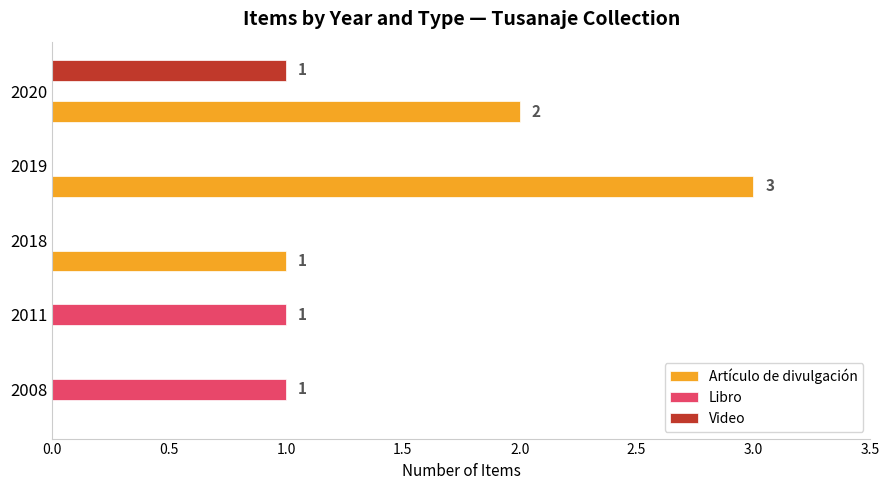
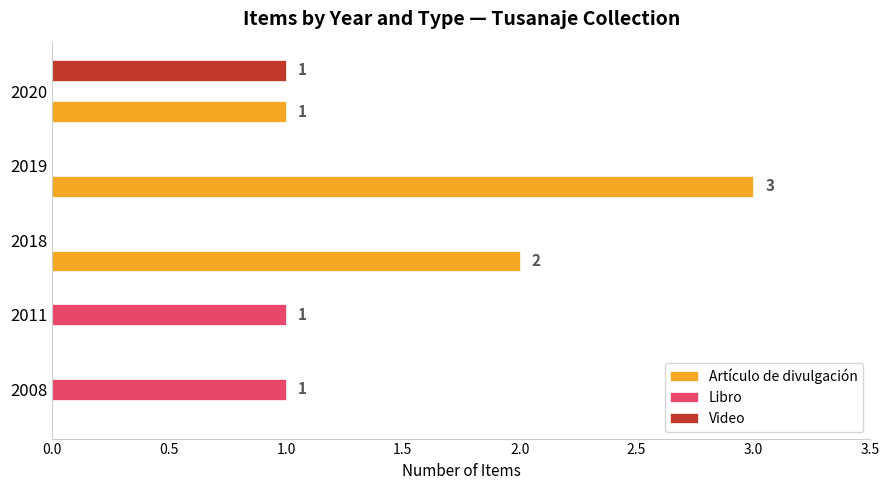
Artículo de divulgación, 2020: 2 -> 1
Artículo de divulgación, 2018: 1 -> 2
